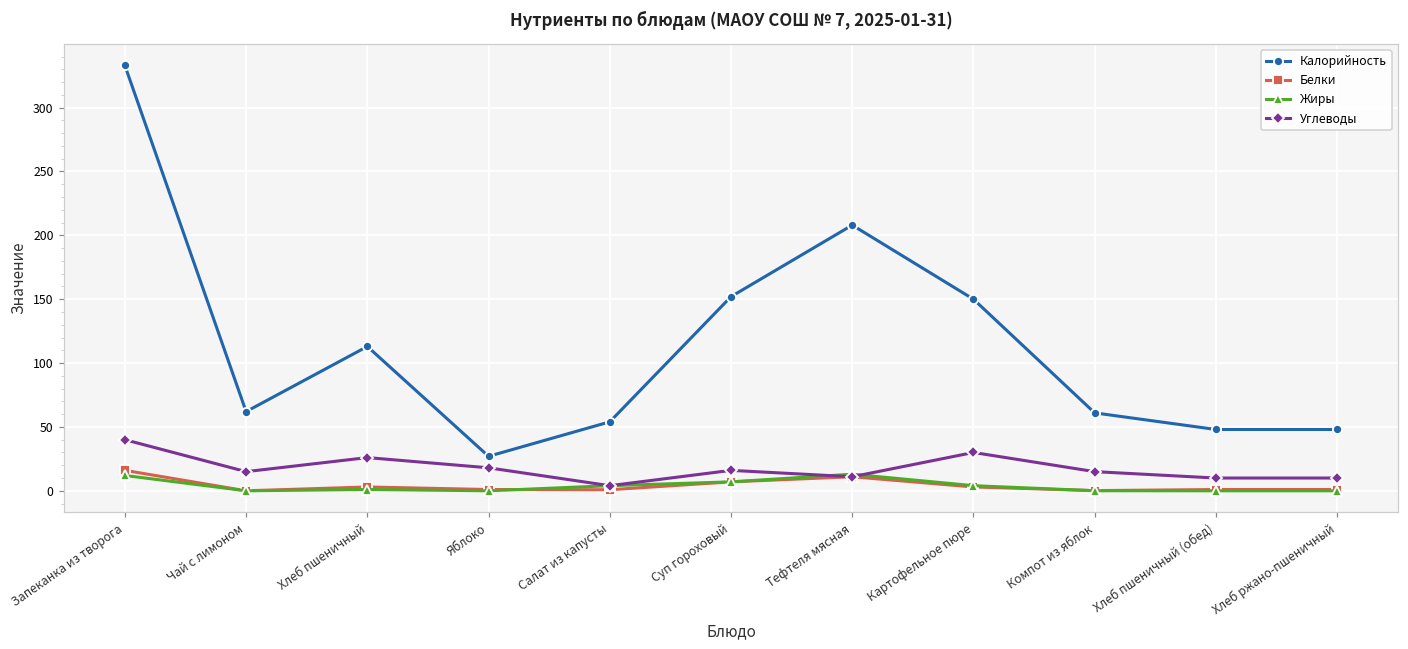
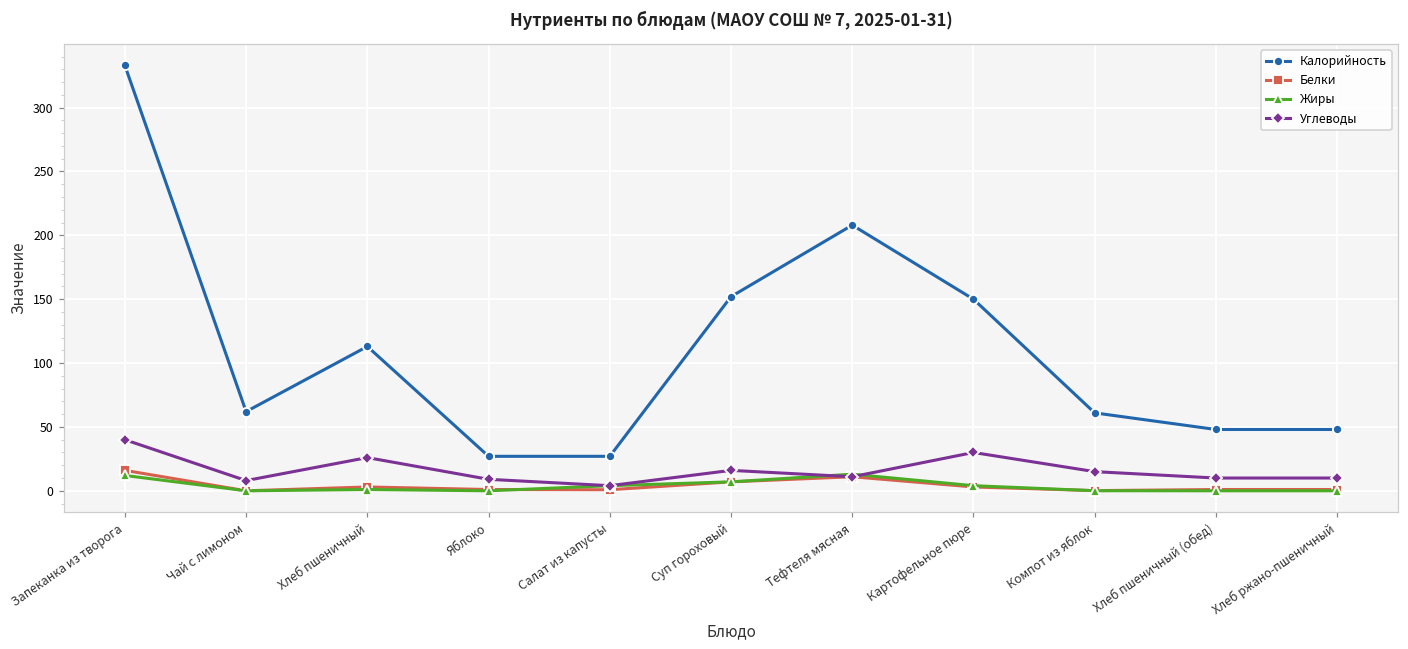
Углеводы, Чай с лимоном: 15 -> 8
Углеводы, Яблоко: 18 -> 9
Калорийность, Салат из капусты: 54 -> 27
